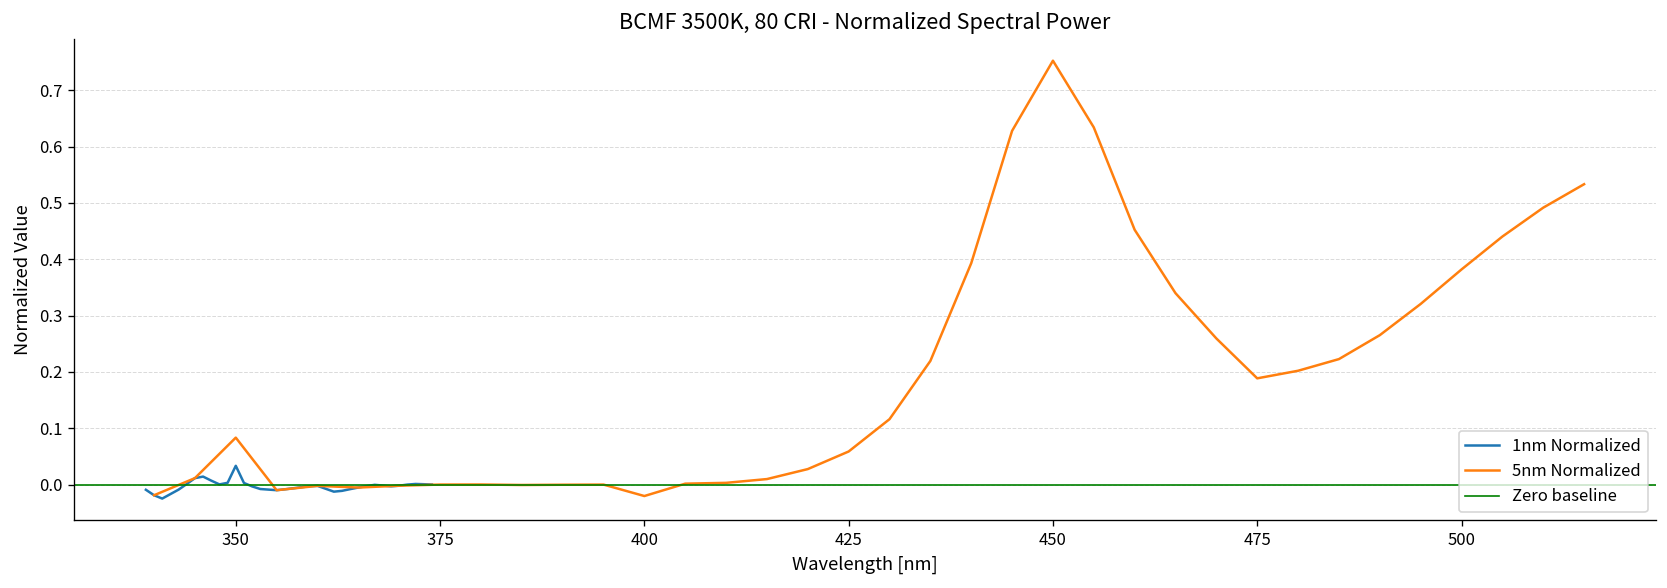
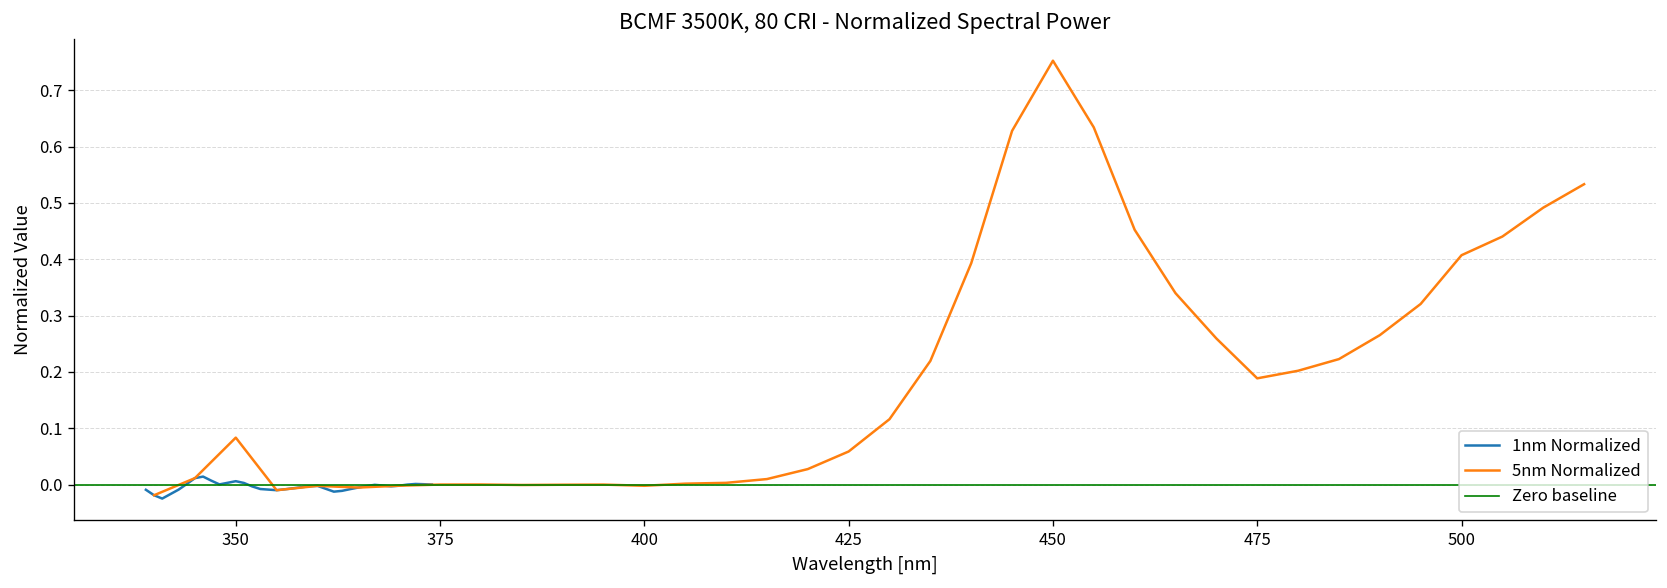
1nm Normalized, 350: 0.03 -> 0.01
5nm Normalized, 400: -0.02 -> 0.00
5nm Normalized, 500: 0.38 -> 0.41
